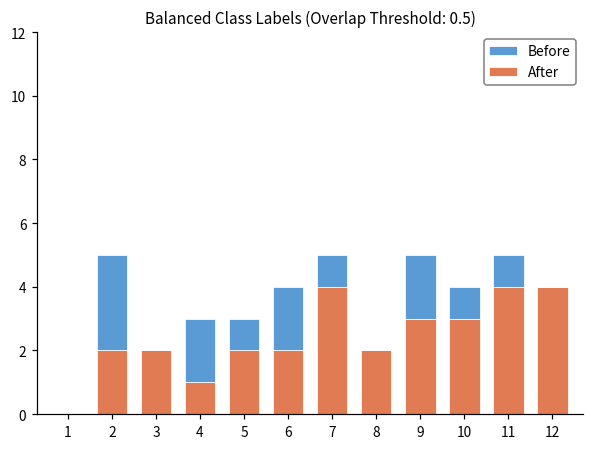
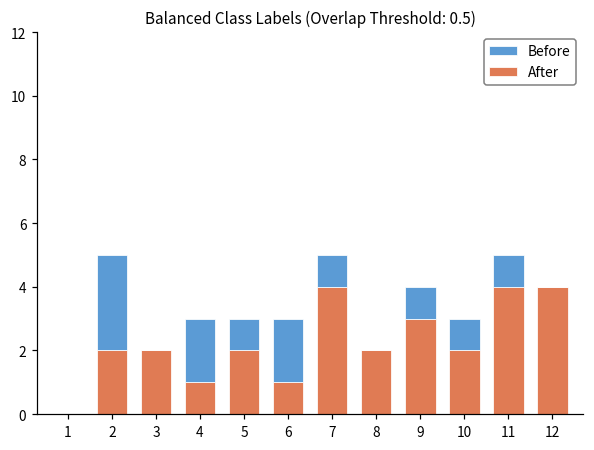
After, 6: 2 -> 1
Before, 9: 2 -> 1
After, 10: 3 -> 2
